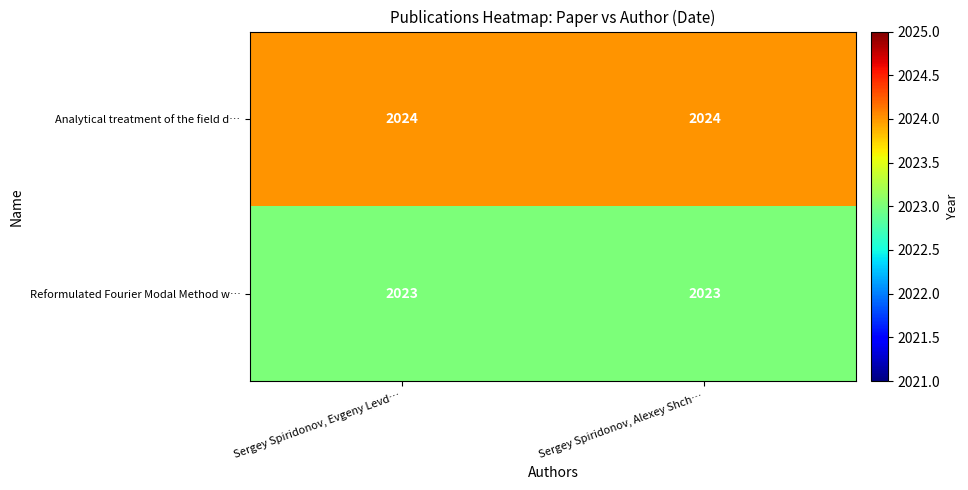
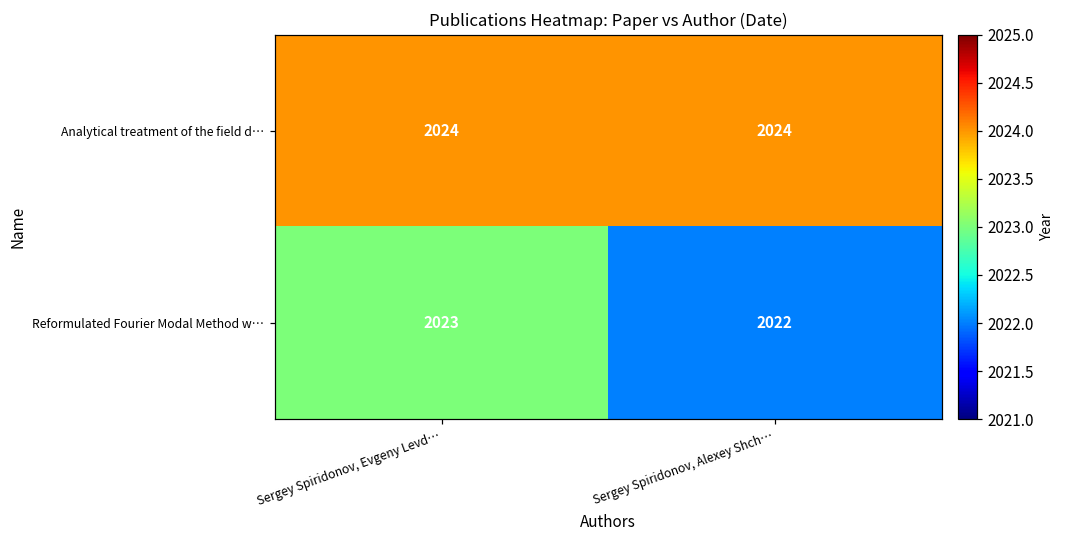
Reformulated Fourier Modal Method w…, Sergey Spiridonov, Alexey Shch…: 2023 -> 2022
